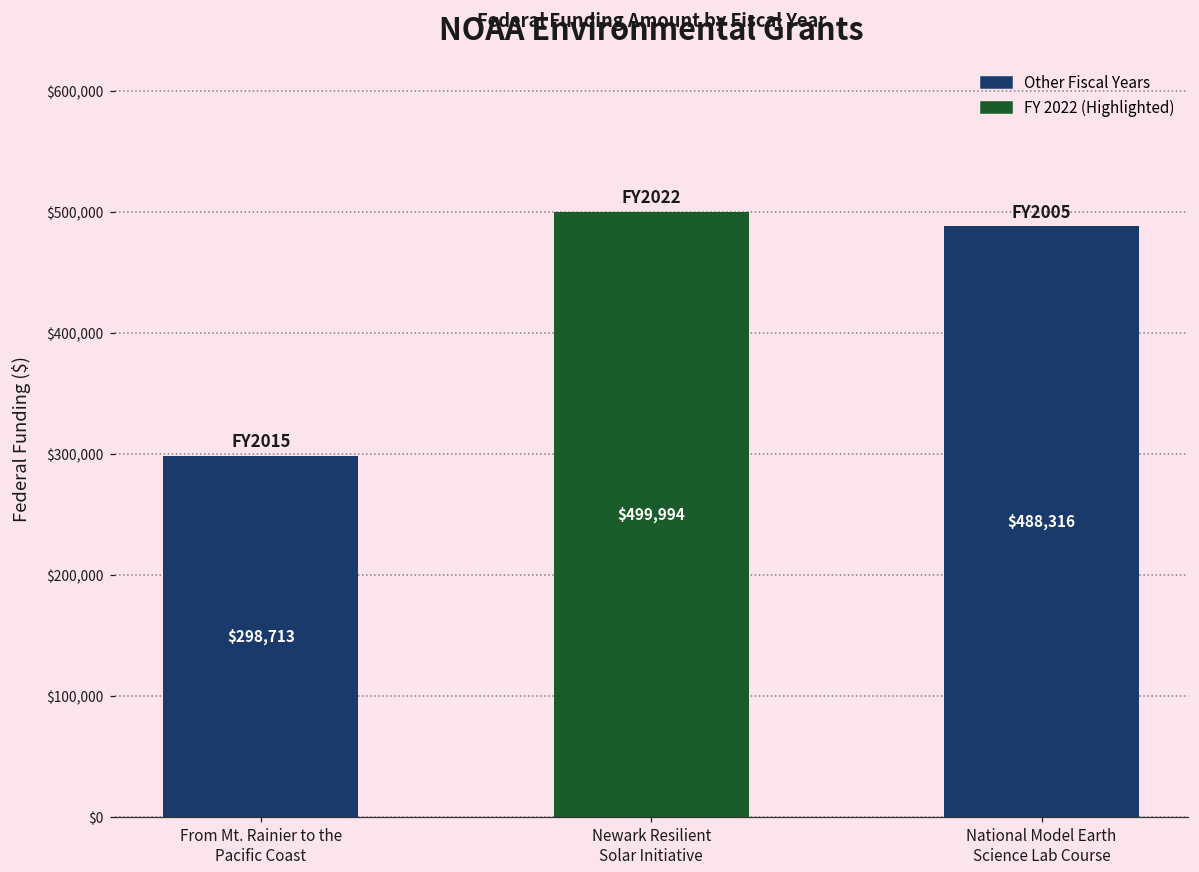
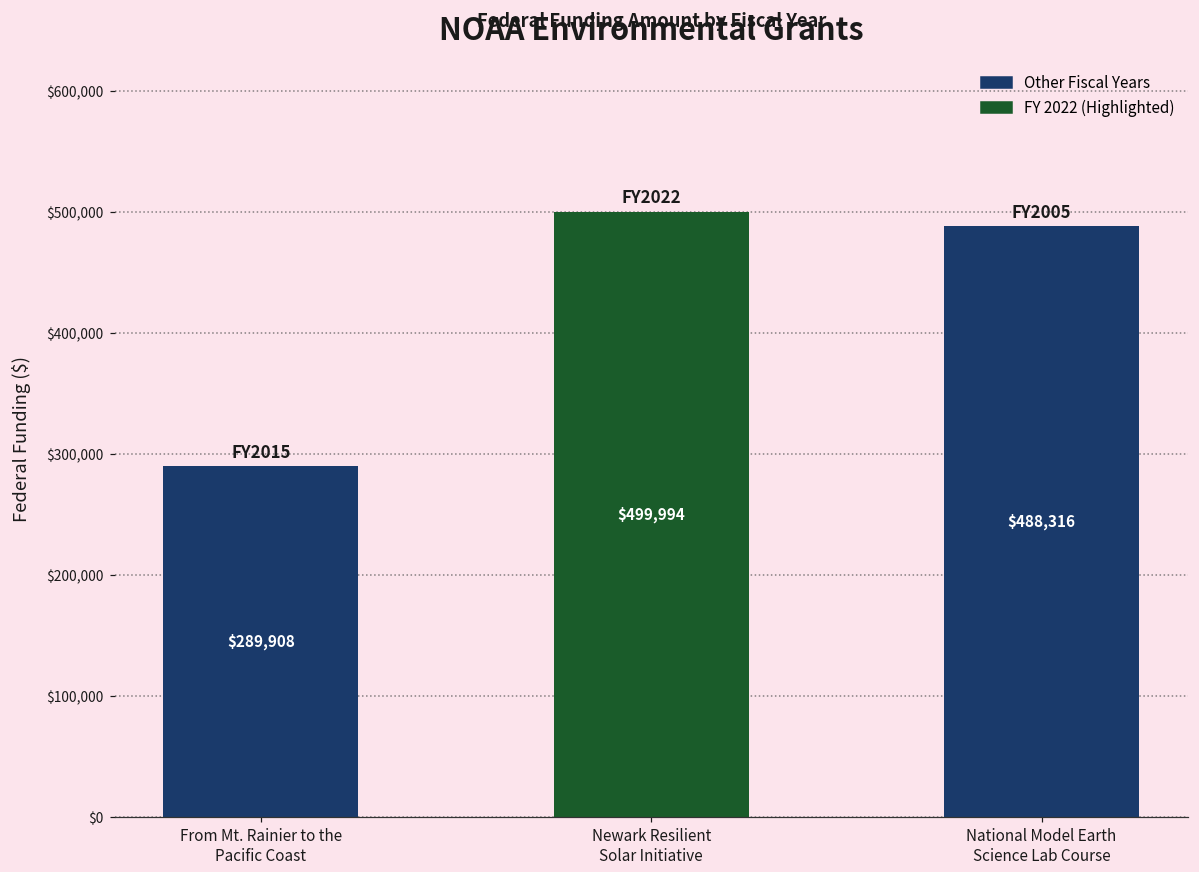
From Mt. Rainier to the Pacific Coast: $298,713 -> $289,908
